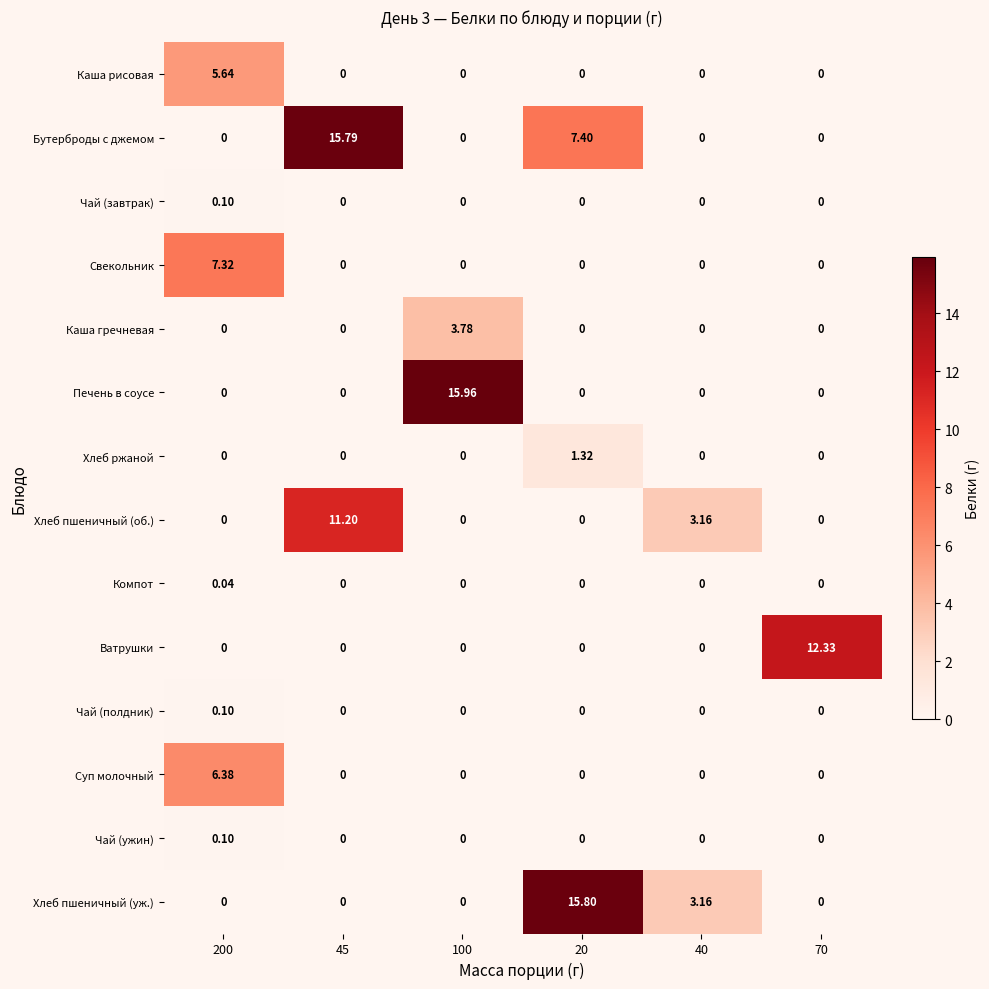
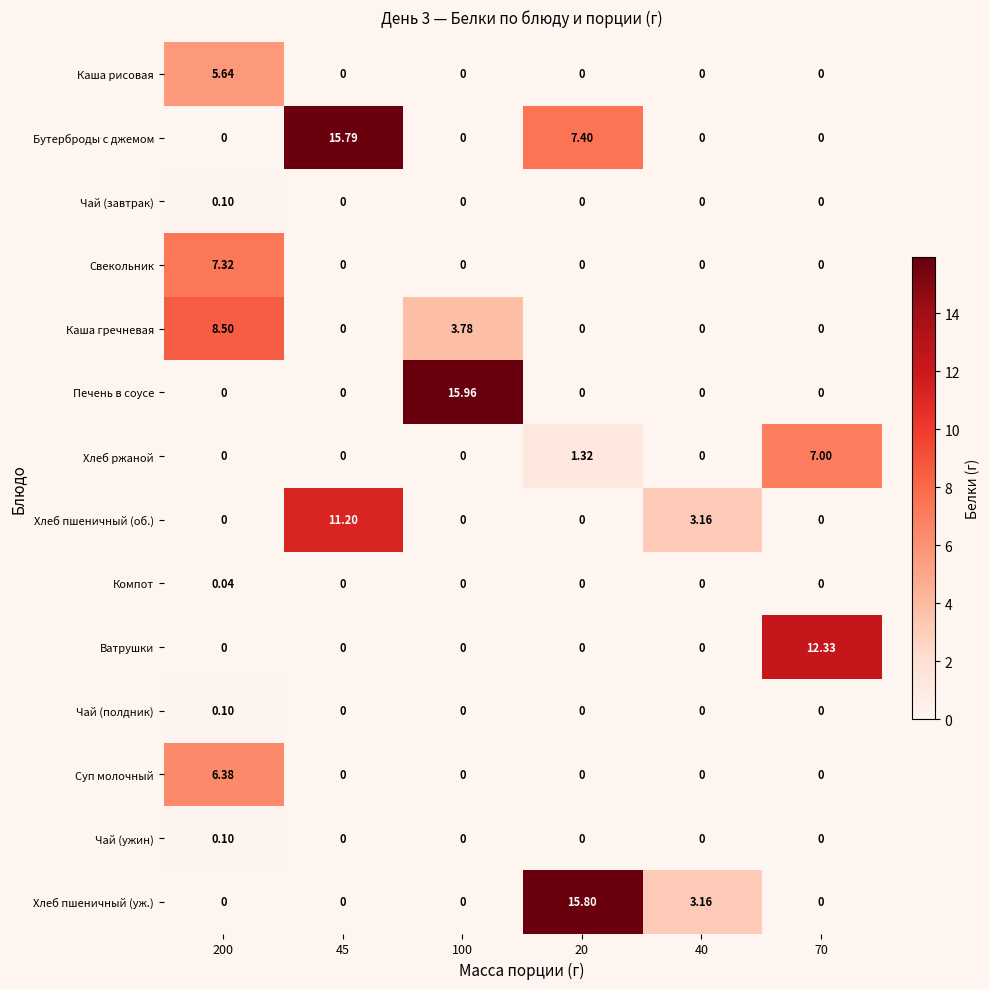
Каша гречневая, 200: 0 -> 8.50
Хлеб ржаной, 70: 0 -> 7.00
